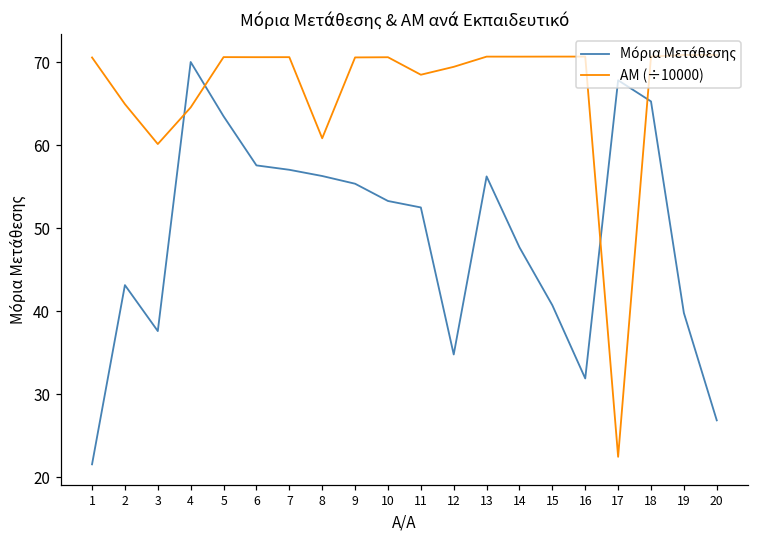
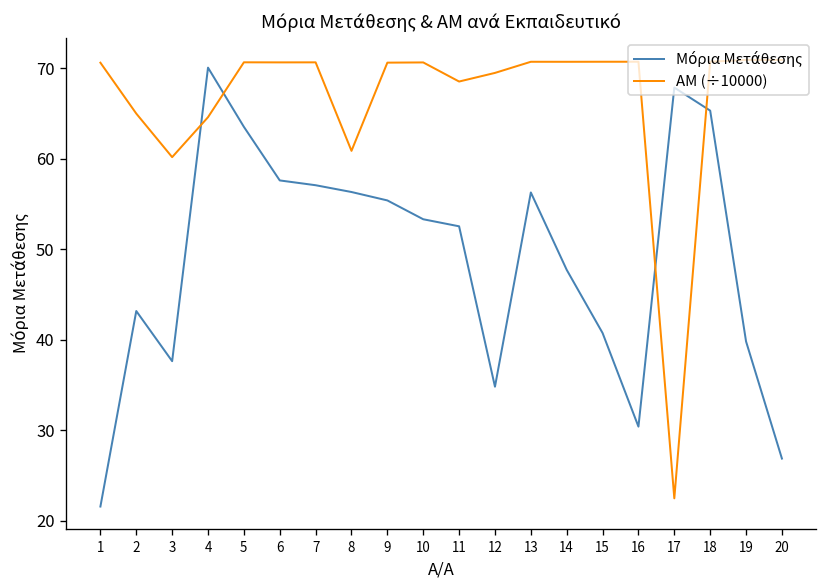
Μόρια Μετάθεσης, 16: 32 -> 30
